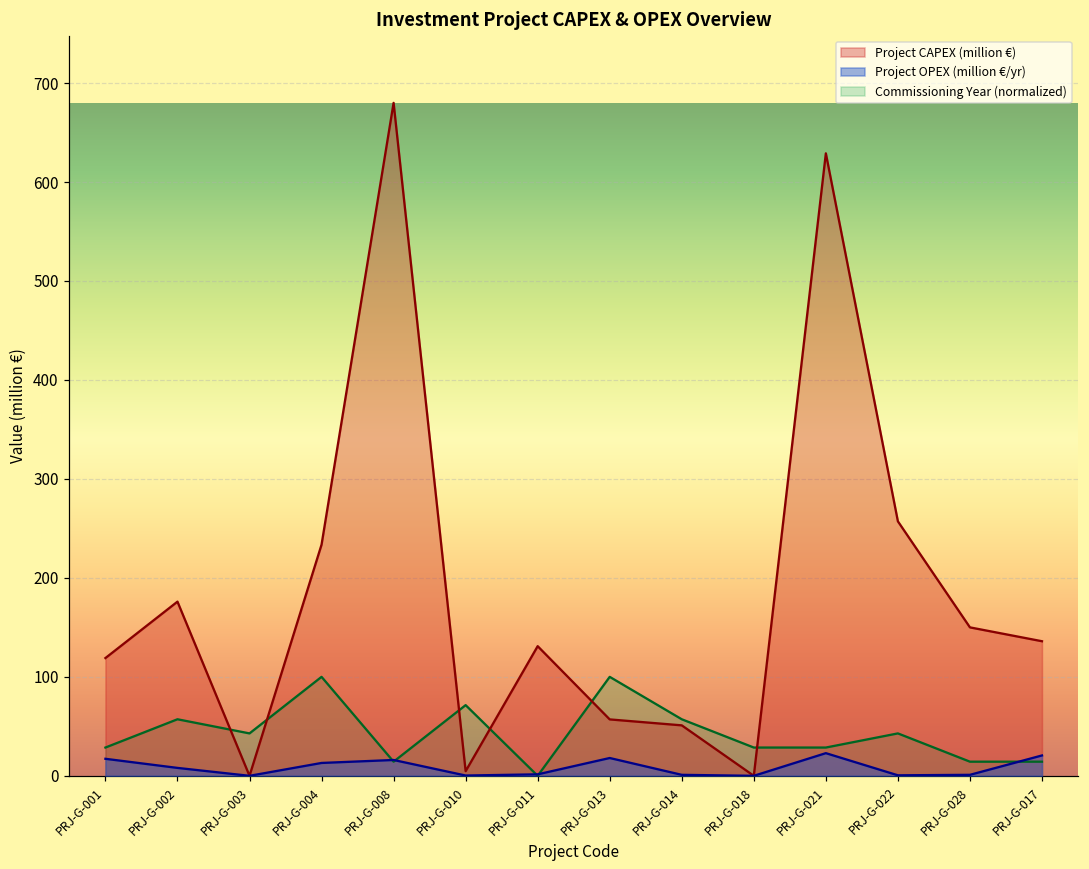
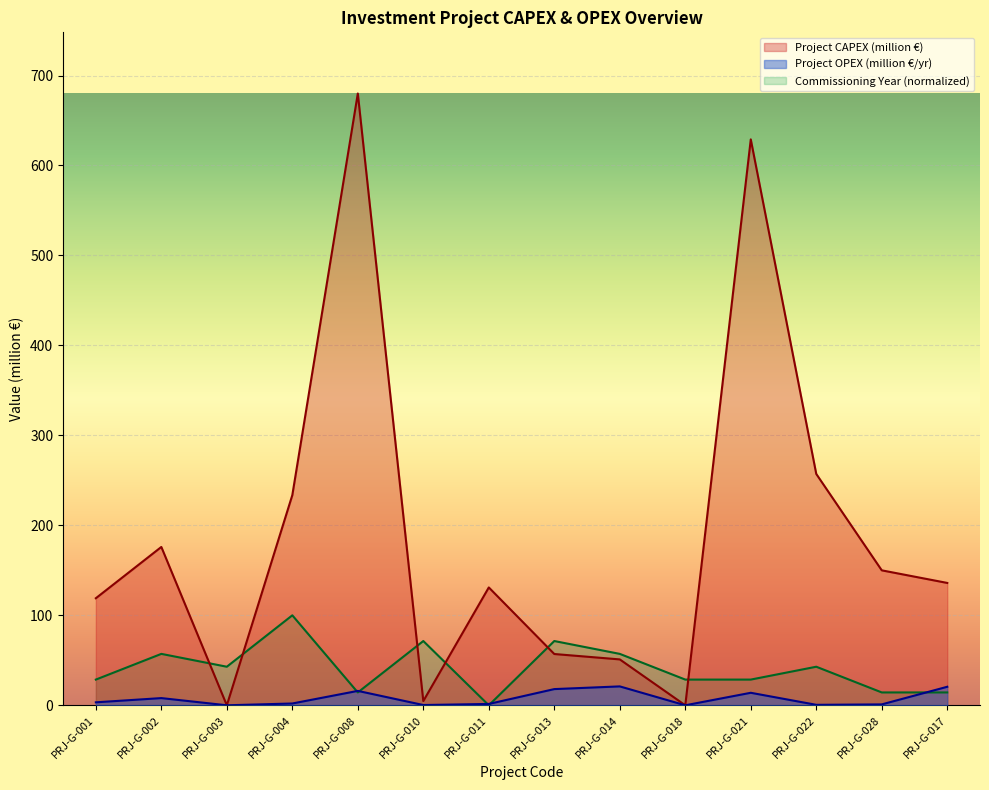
Project OPEX (million €/yr), PRJ-G-001: 20 -> 0
Project OPEX (million €/yr), PRJ-G-004: 10 -> 0
Commissioning Year (normalized), PRJ-G-013: 100 -> 70
Project OPEX (million €/yr), PRJ-G-014: 0 -> 20
Project OPEX (million €/yr), PRJ-G-021: 20 -> 10
